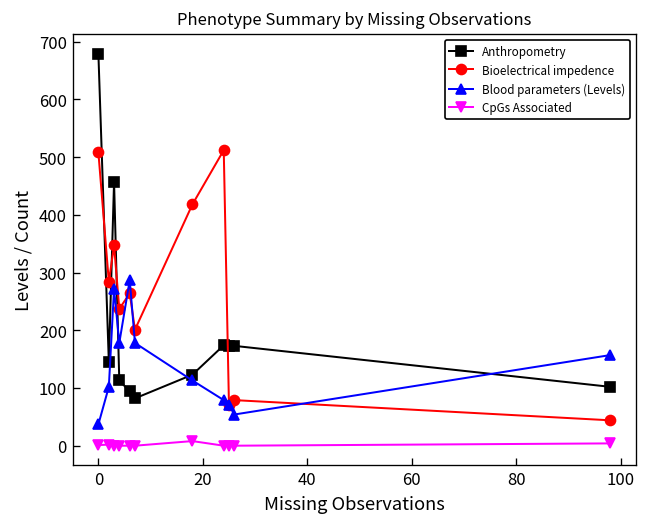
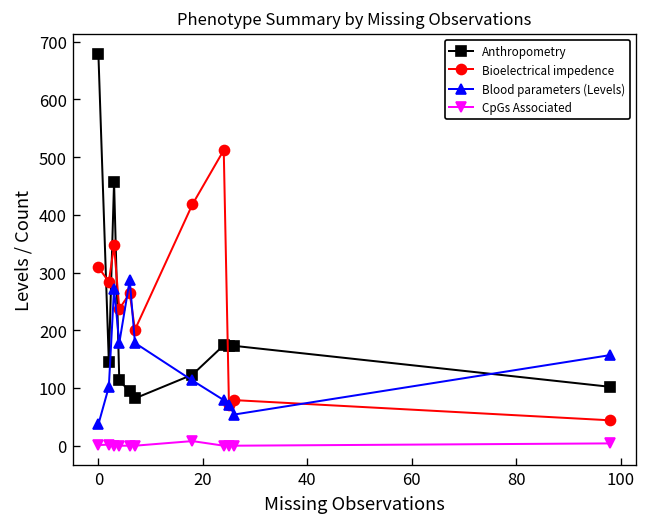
Bioelectrical impedence, 0: 510 -> 310
